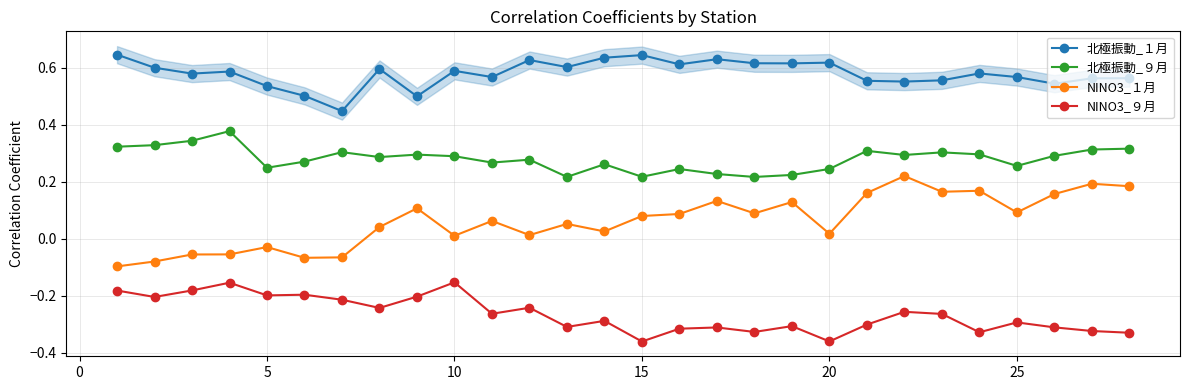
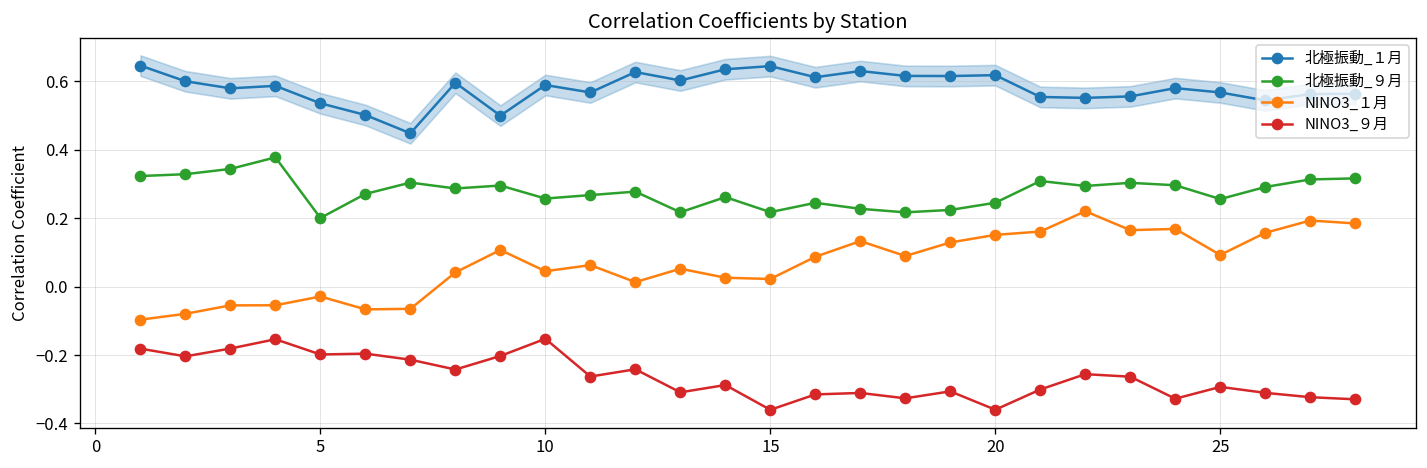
北極振動_９月, 5: 0.25 -> 0.20
北極振動_９月, 10: 0.29 -> 0.26
NINO3_１月, 10: 0.01 -> 0.04
NINO3_１月, 15: 0.08 -> 0.02
NINO3_１月, 20: 0.02 -> 0.15
